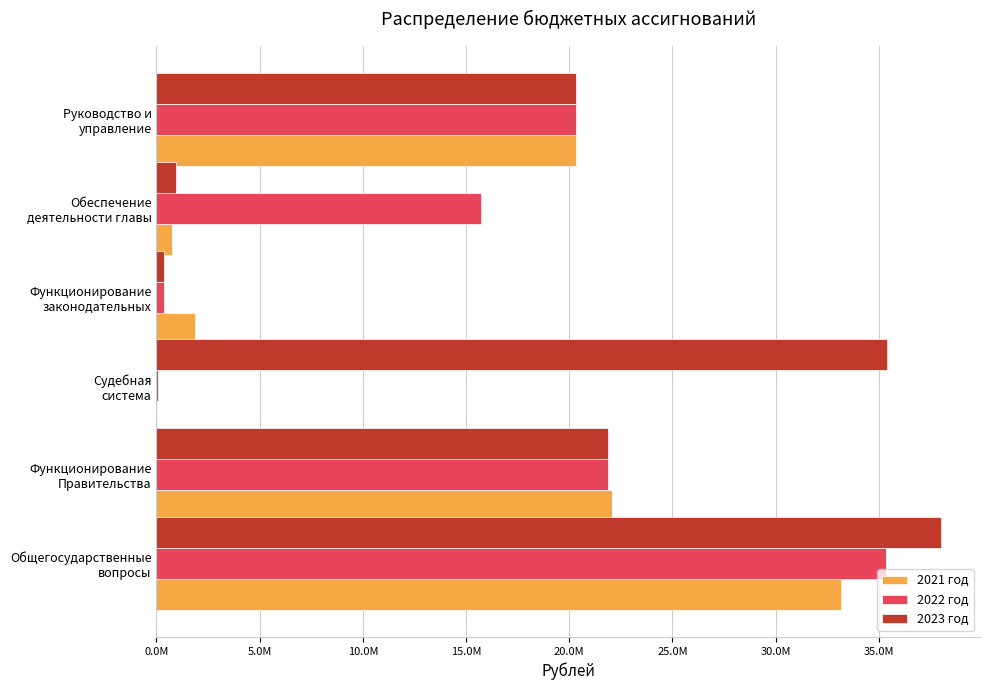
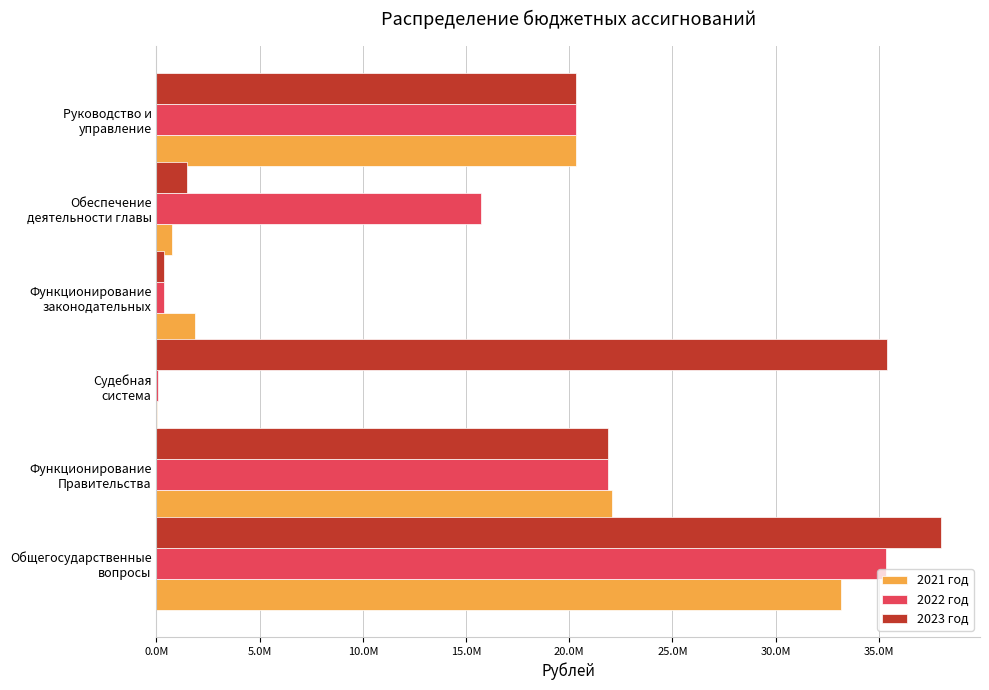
2023 год, Обеспечение деятельности главы: 0.9М -> 1.5М
